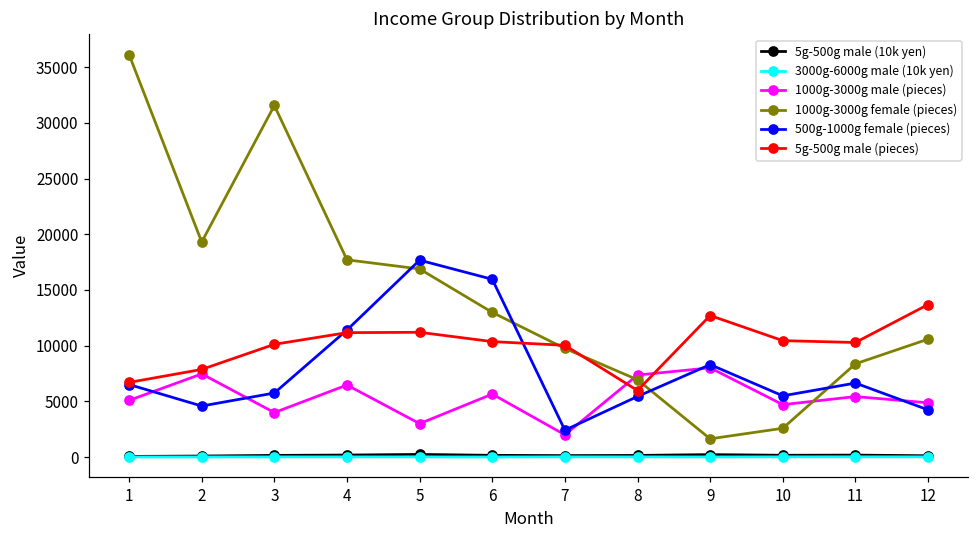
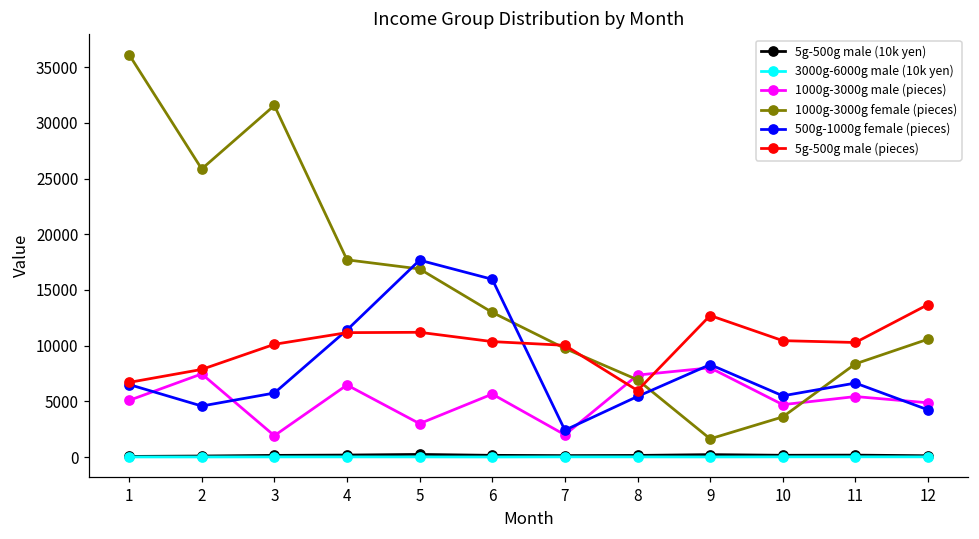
1000g-3000g female (pieces), 2: 19300 -> 25900
1000g-3000g male (pieces), 3: 4000 -> 1900
1000g-3000g female (pieces), 10: 2600 -> 3600
